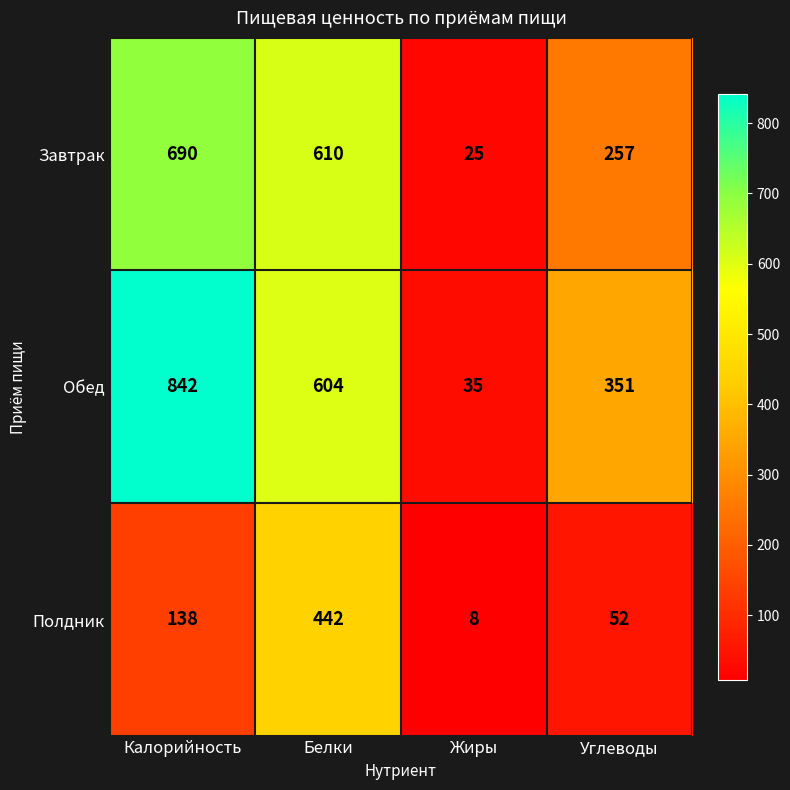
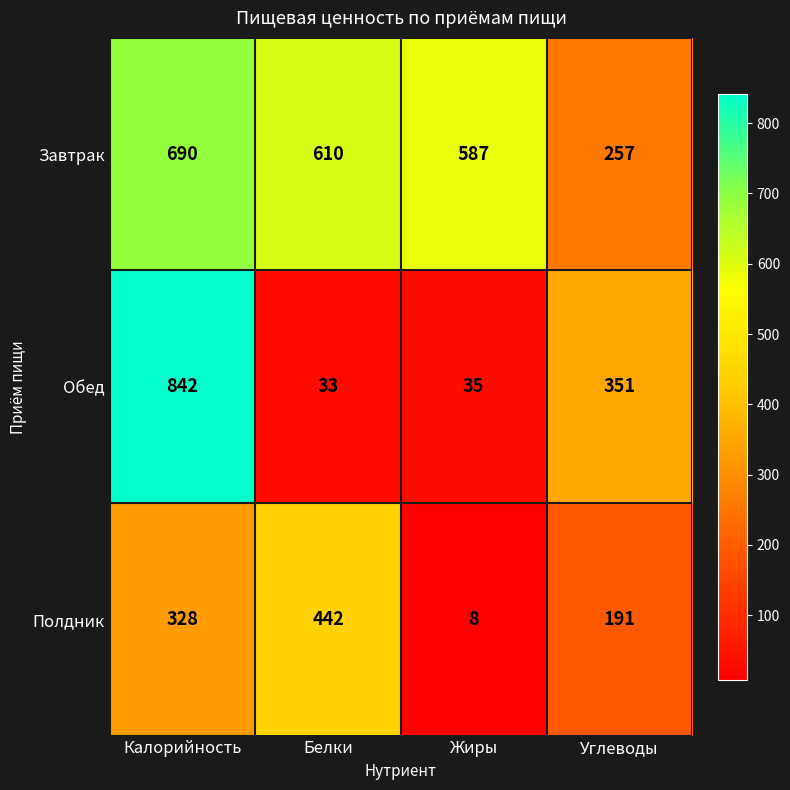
Завтрак, Жиры: 25 -> 587
Обед, Белки: 604 -> 33
Полдник, Калорийность: 138 -> 328
Полдник, Углеводы: 52 -> 191
